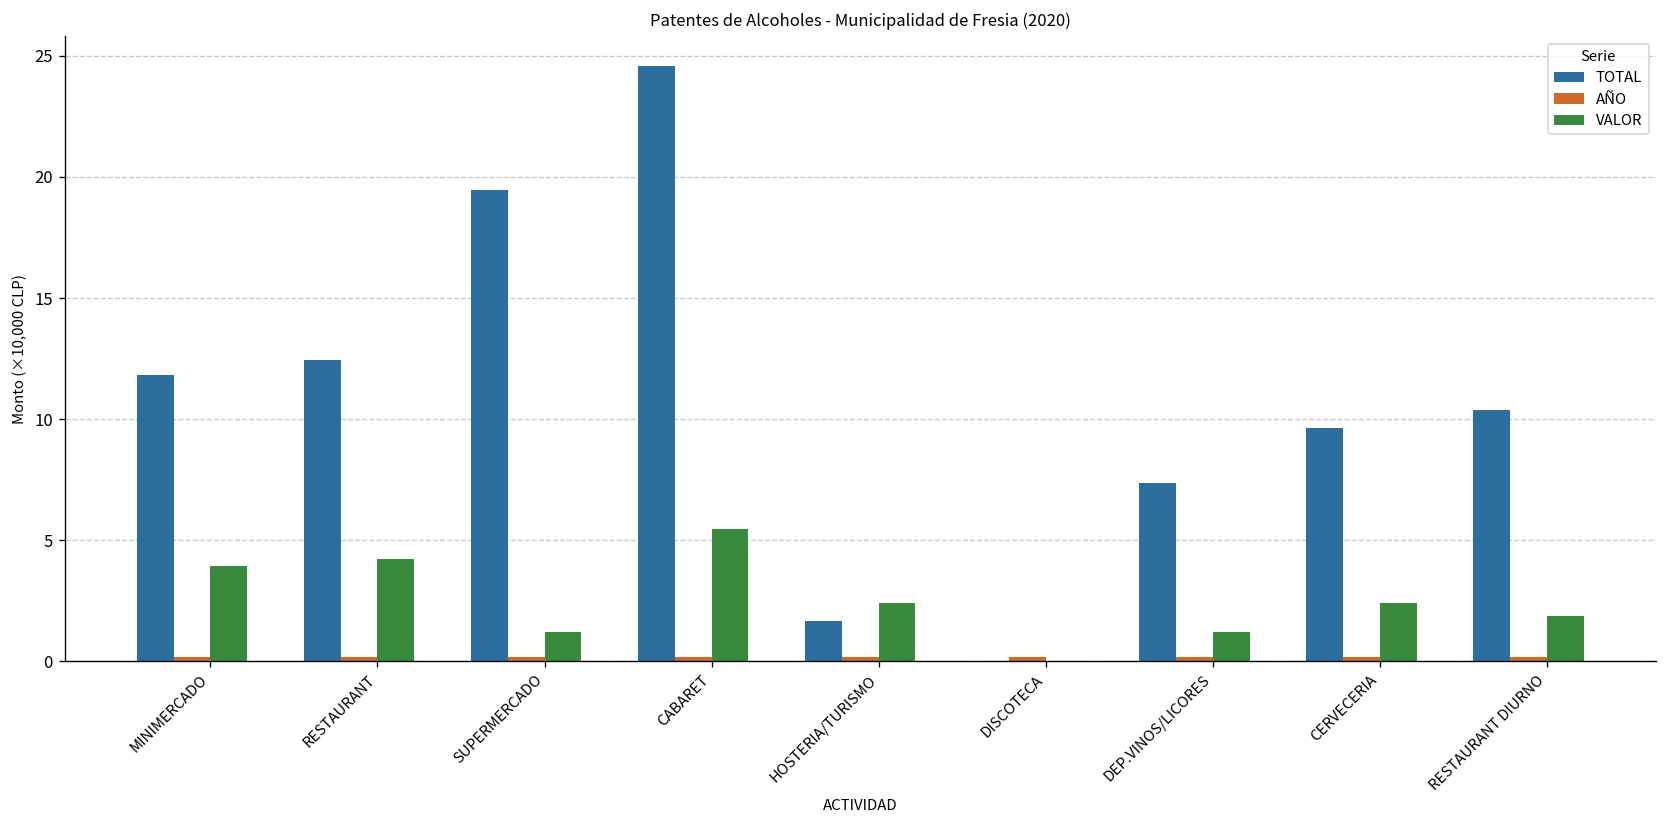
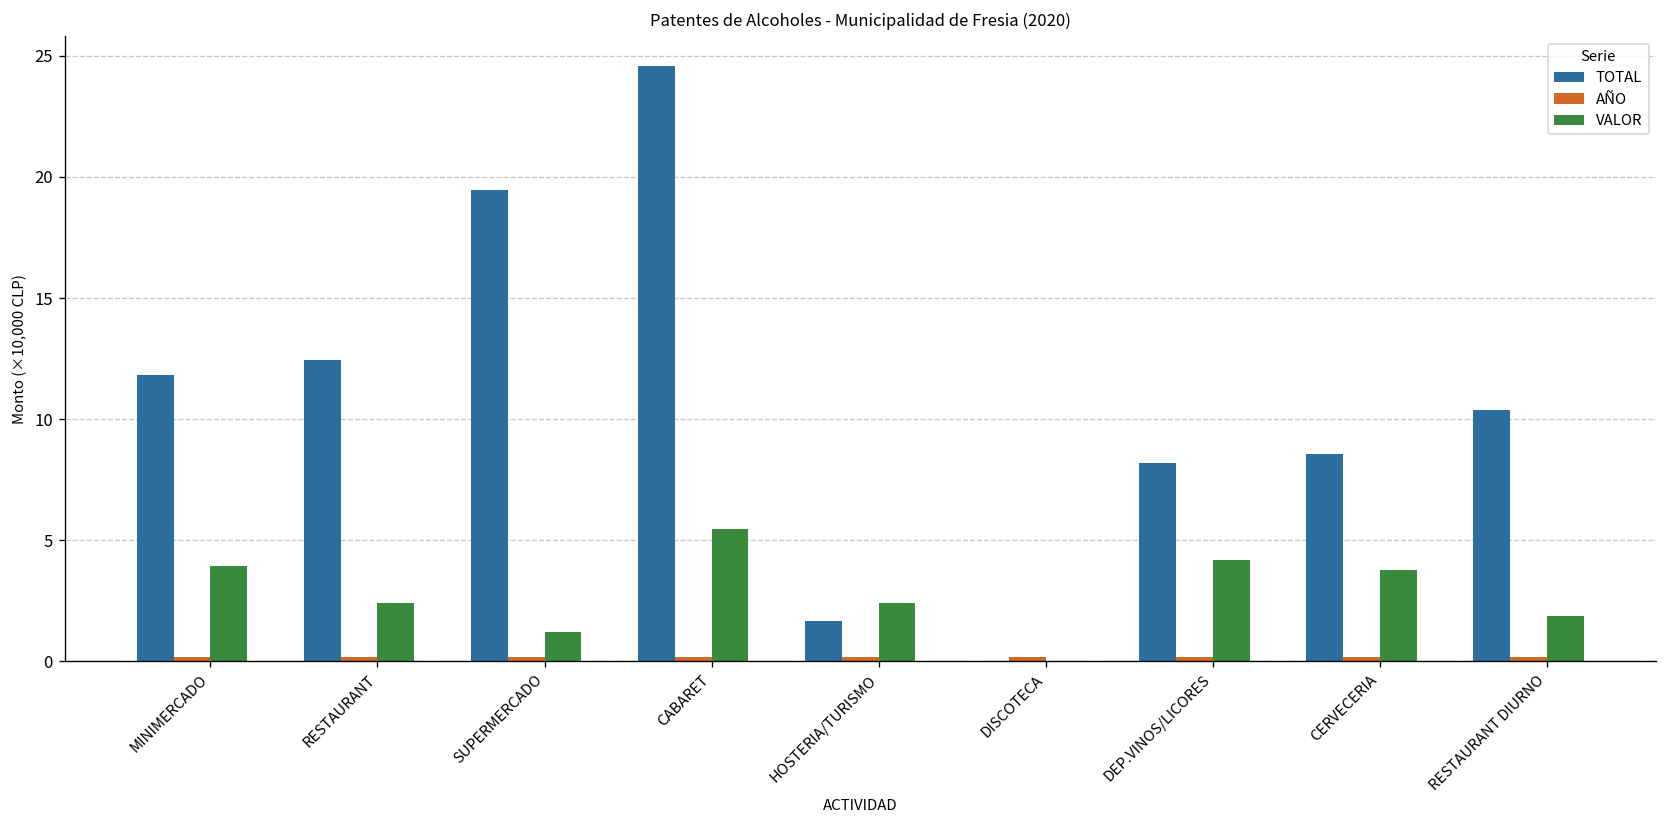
VALOR, RESTAURANT: 4.2 -> 2.4
TOTAL, DEP.VINOS/LICORES: 7.4 -> 8.2
VALOR, DEP.VINOS/LICORES: 1.2 -> 4.2
TOTAL, CERVECERIA: 9.7 -> 8.6
VALOR, CERVECERIA: 2.4 -> 3.8
